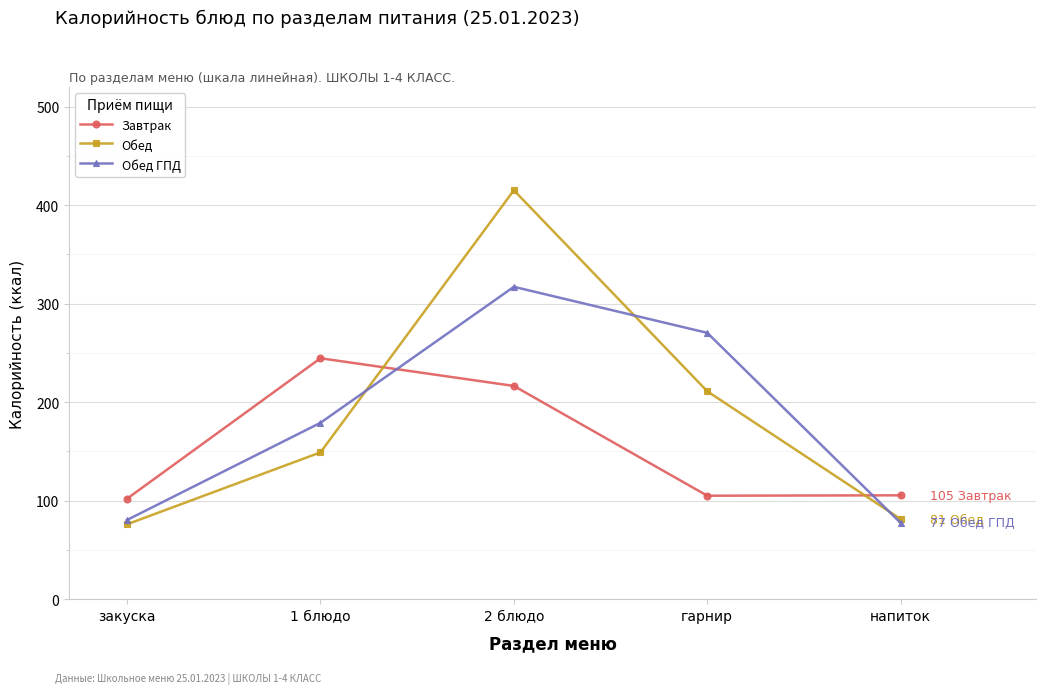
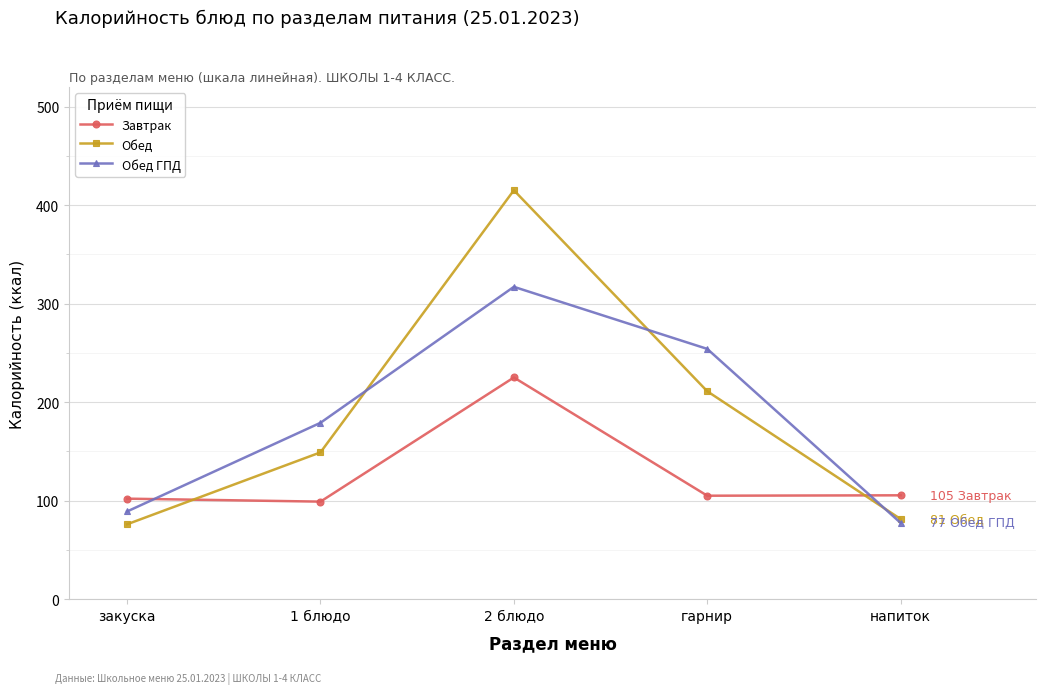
Обед ГПД, закуска: 80 -> 90
Завтрак, 1 блюдо: 240 -> 100
Завтрак, 2 блюдо: 220 -> 230
Обед ГПД, гарнир: 270 -> 250
